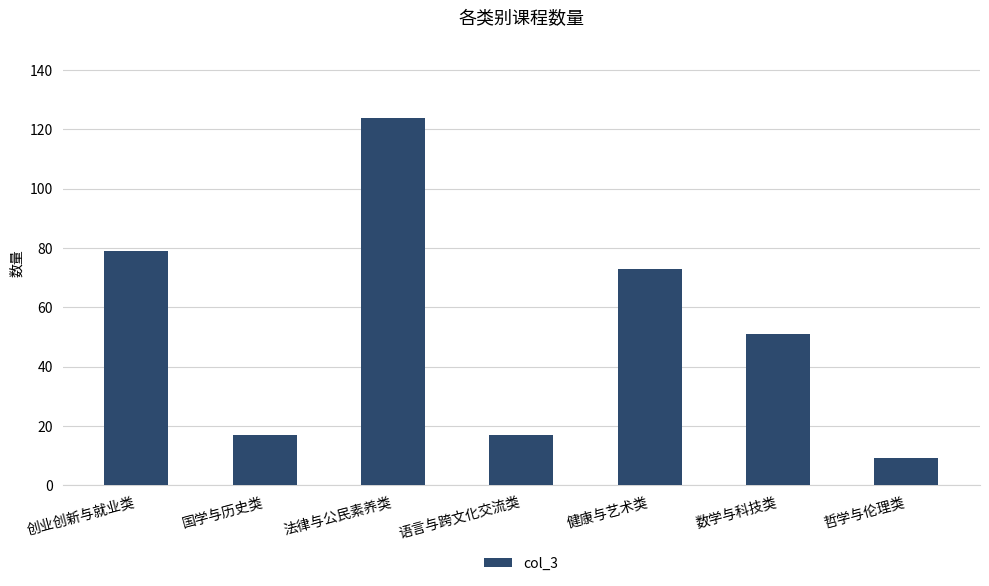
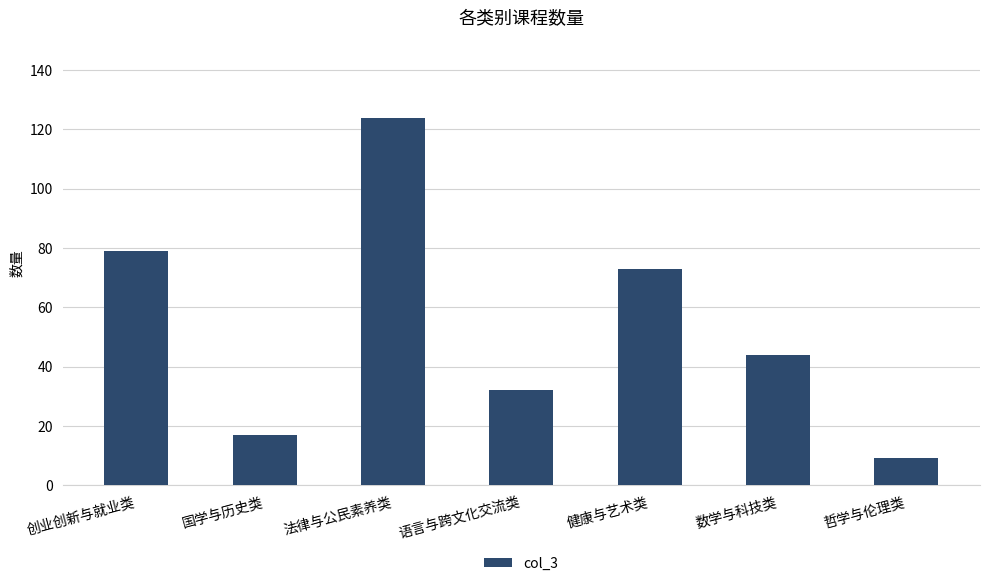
语言与跨文化交流类: 17 -> 32
数学与科技类: 51 -> 44
